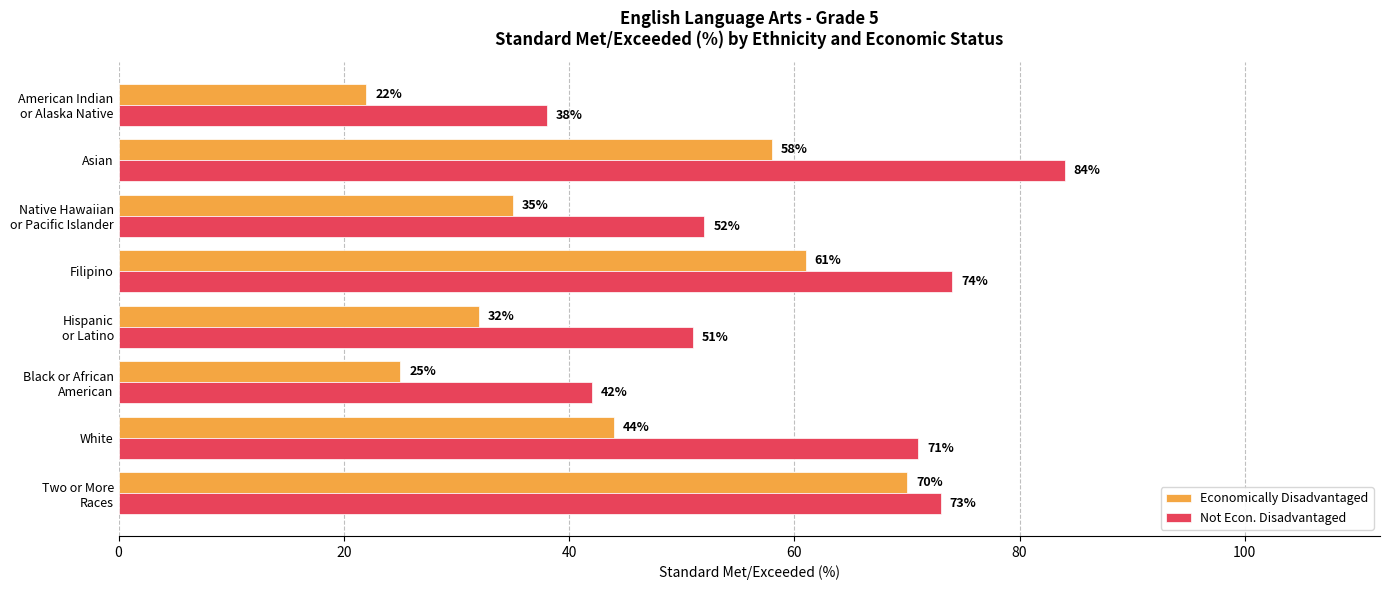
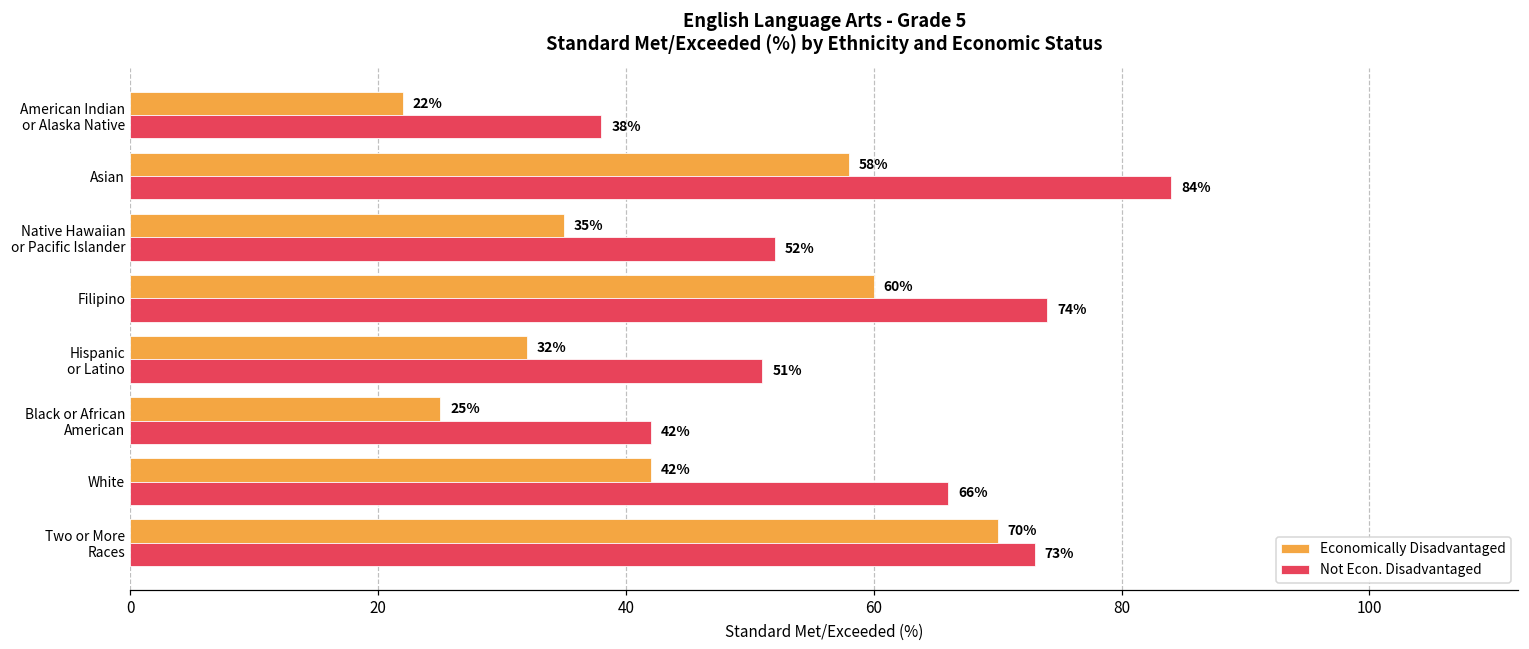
Economically Disadvantaged, Filipino: 61% -> 60%
Economically Disadvantaged, White: 44% -> 42%
Not Econ. Disadvantaged, White: 71% -> 66%
